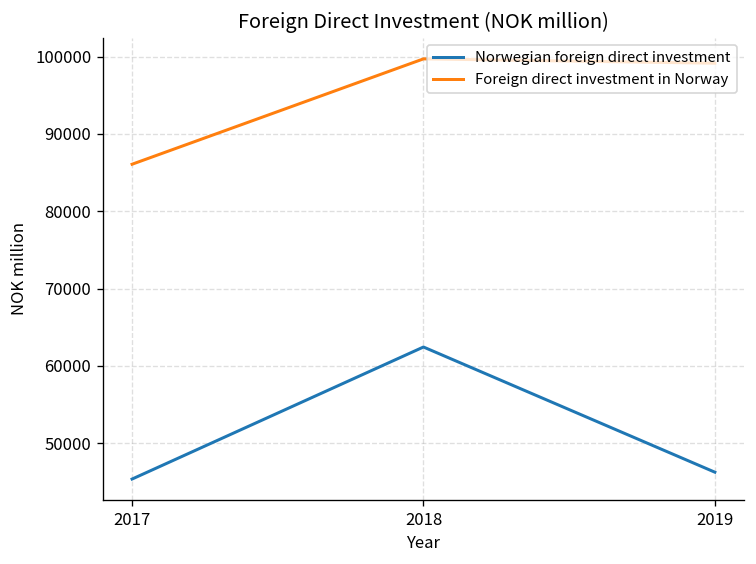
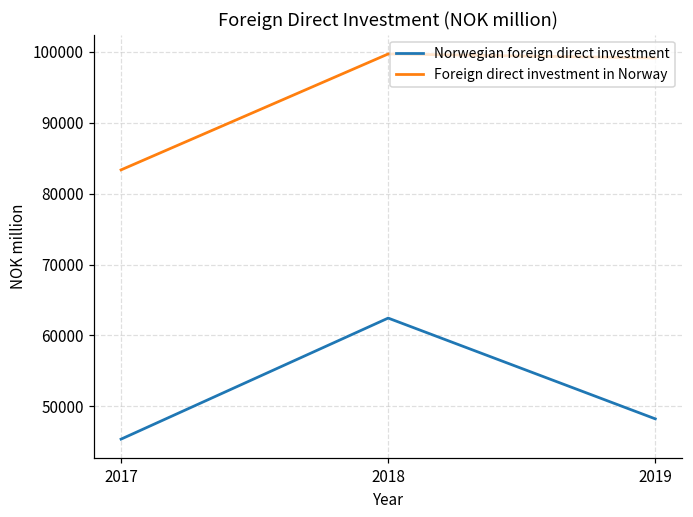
Foreign direct investment in Norway, 2017: 86000 -> 83000
Norwegian foreign direct investment, 2019: 46000 -> 48000
